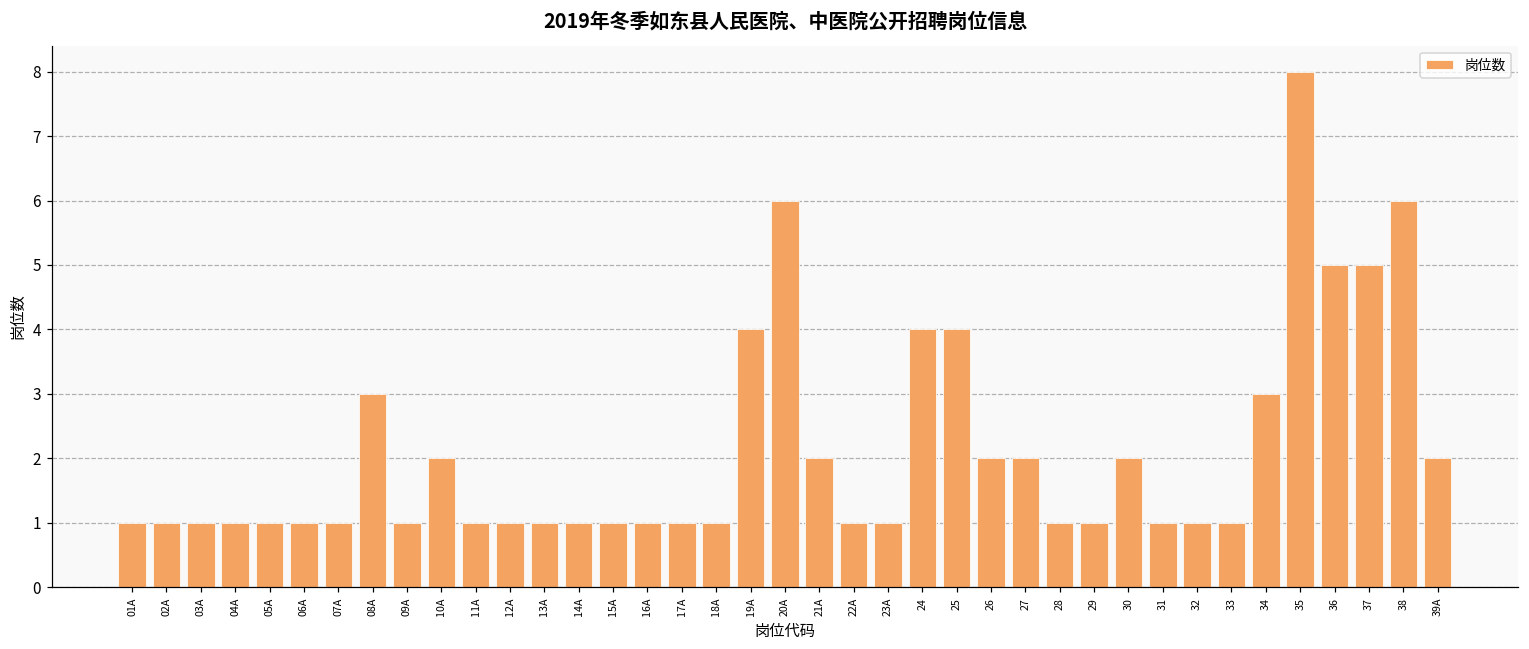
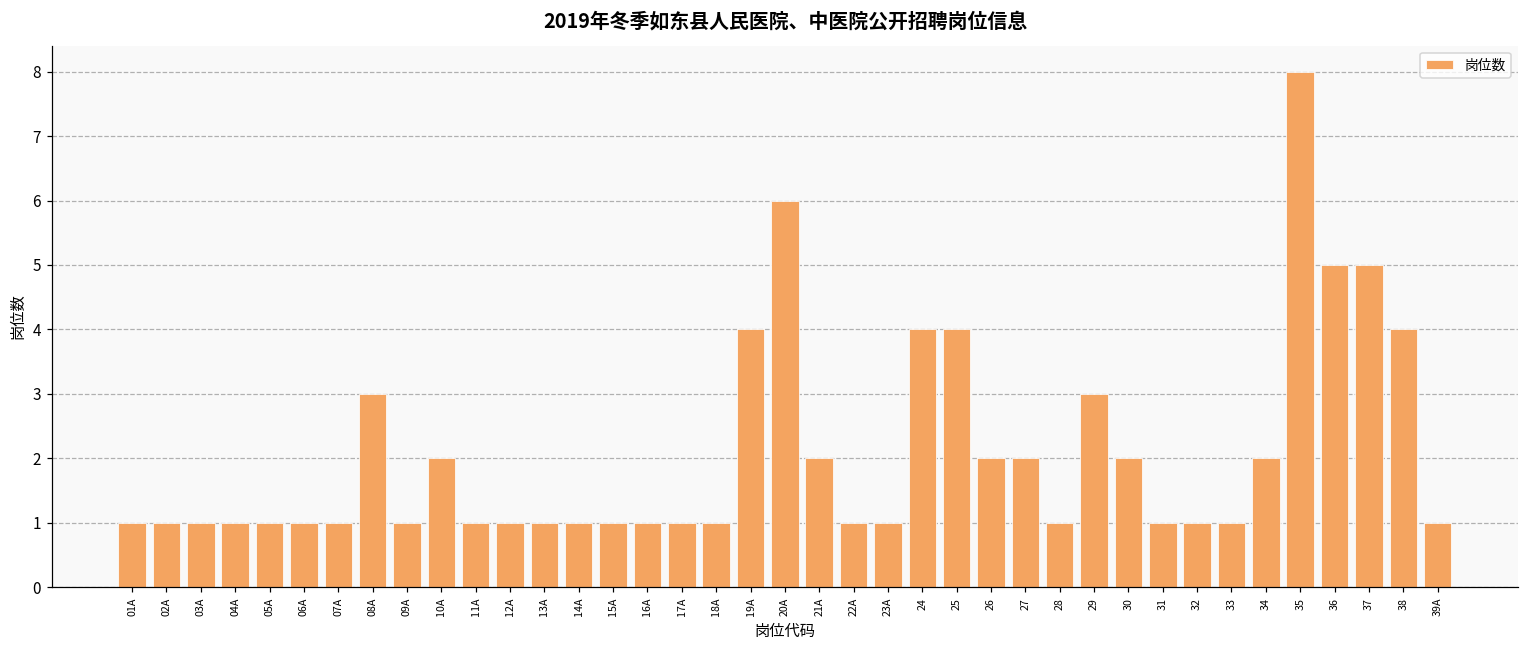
29: 1 -> 3
34: 3 -> 2
38: 6 -> 4
39A: 2 -> 1
